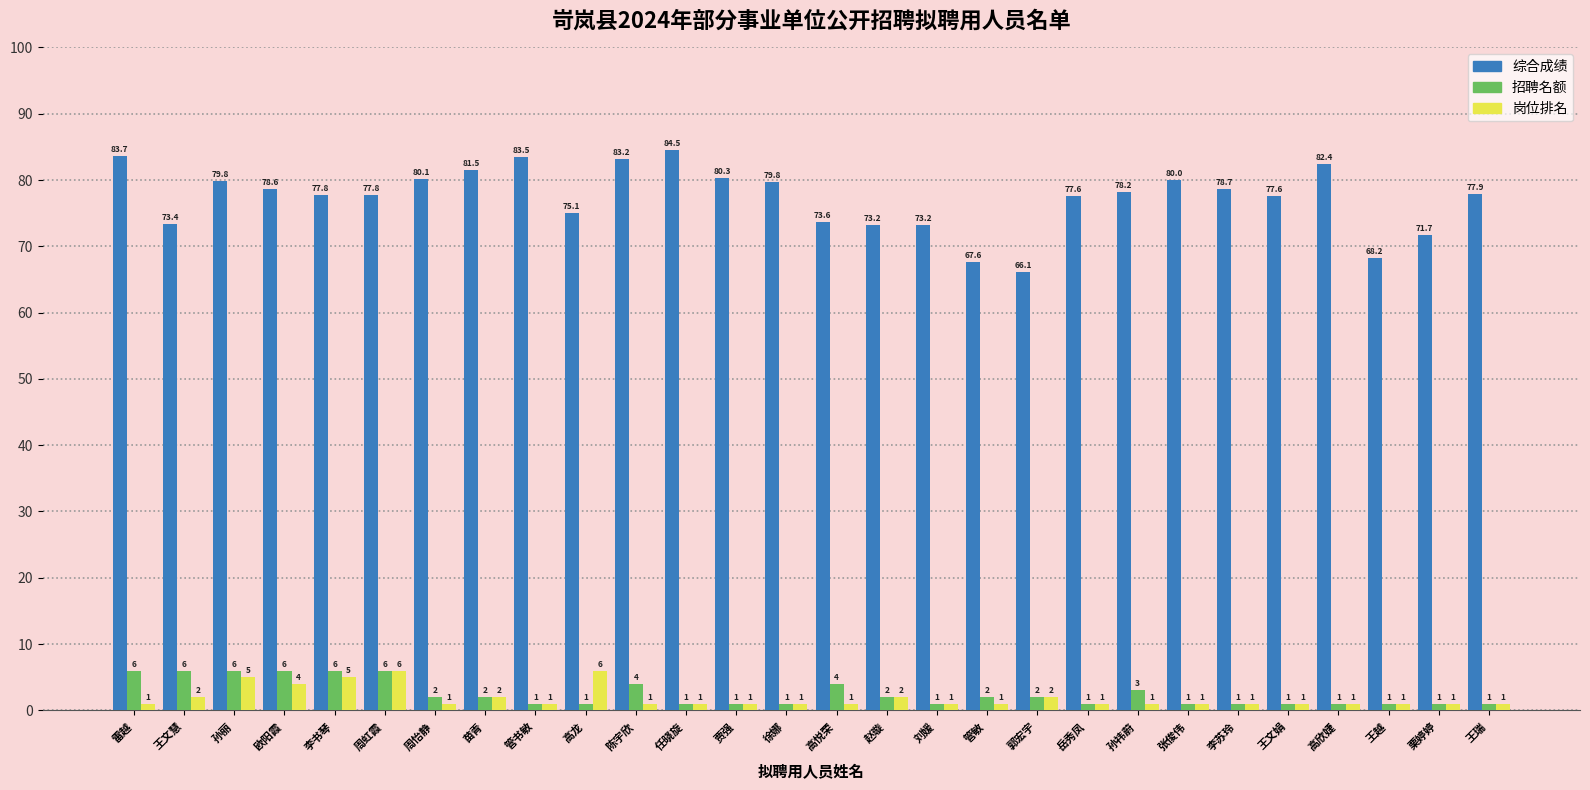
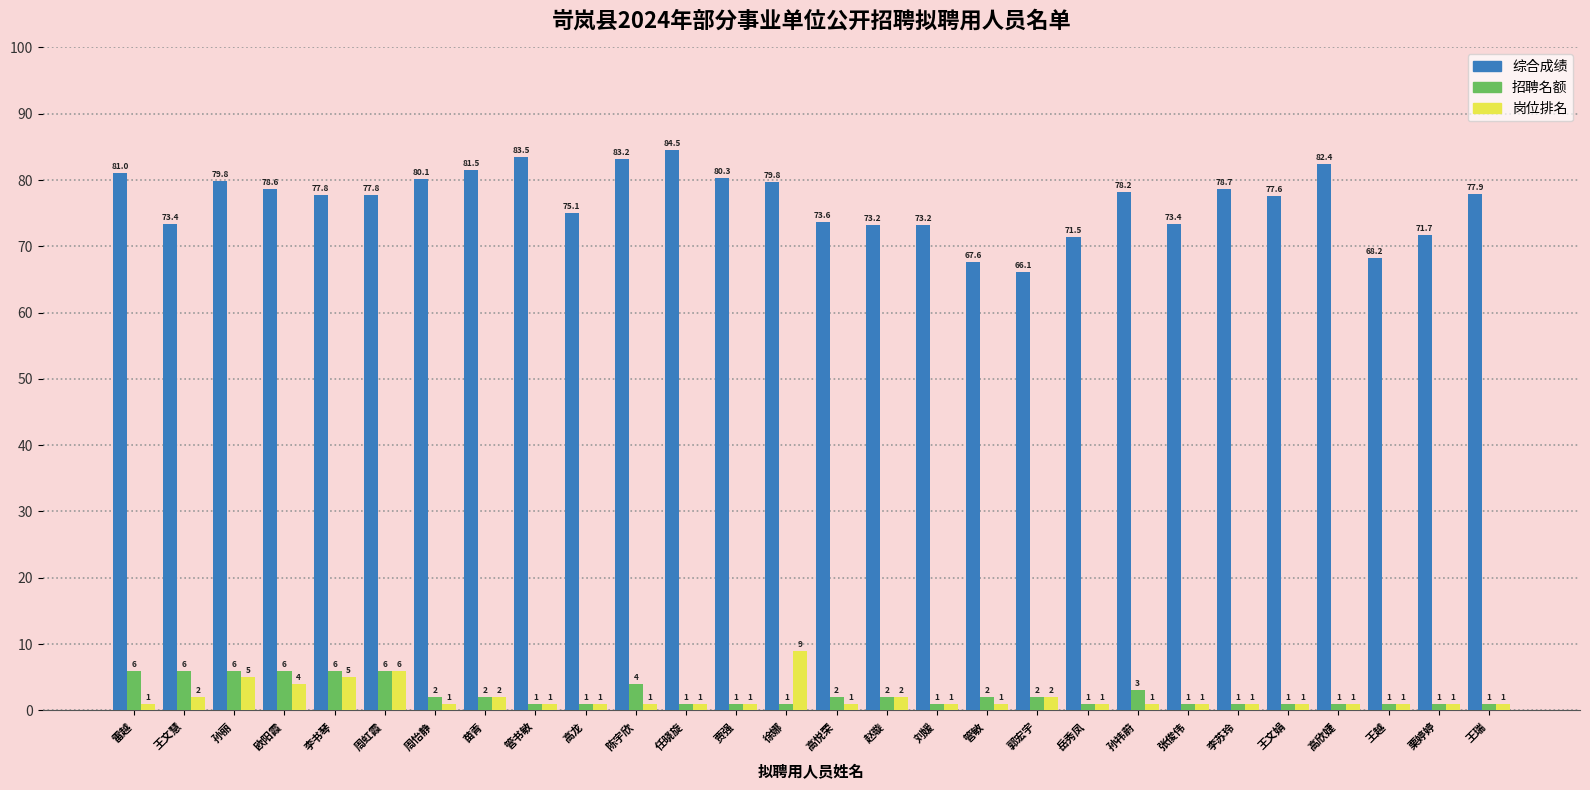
综合成绩, 雷越: 83.7 -> 81.0
岗位排名, 高龙: 6 -> 1
岗位排名, 徐娜: 1 -> 9
招聘名额, 高悦荣: 4 -> 2
综合成绩, 岳秀凤: 77.6 -> 71.5
综合成绩, 张俊伟: 80.0 -> 73.4
